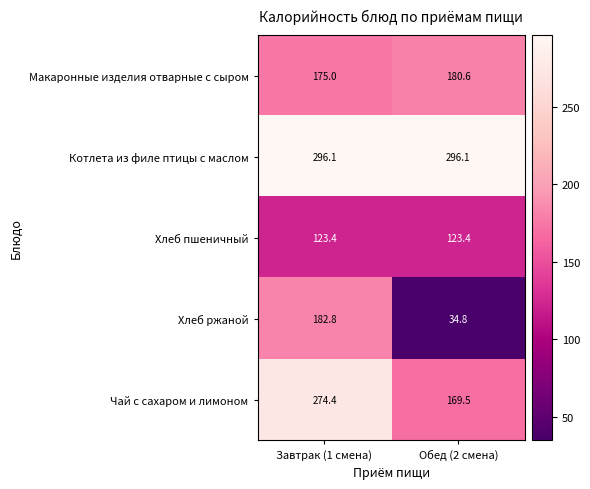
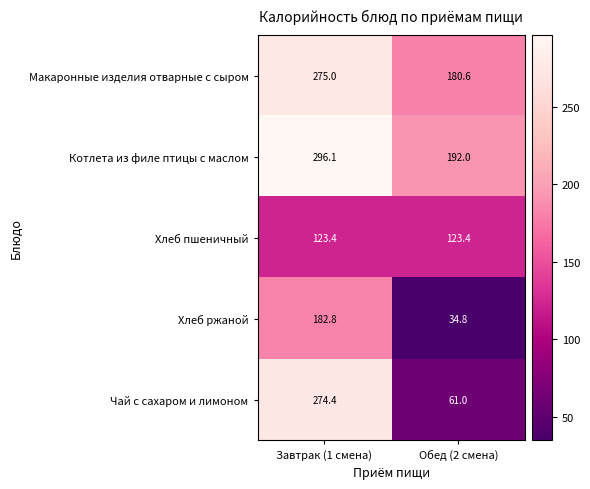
Макаронные изделия отварные с сыром, Завтрак (1 смена): 175.0 -> 275.0
Котлета из филе птицы с маслом, Обед (2 смена): 296.1 -> 192.0
Чай с сахаром и лимоном, Обед (2 смена): 169.5 -> 61.0
